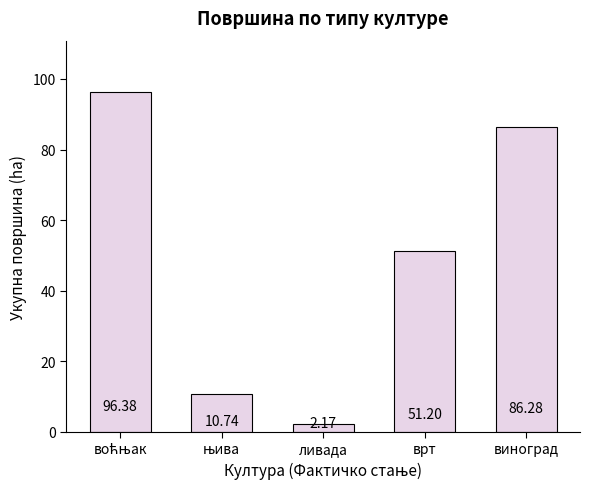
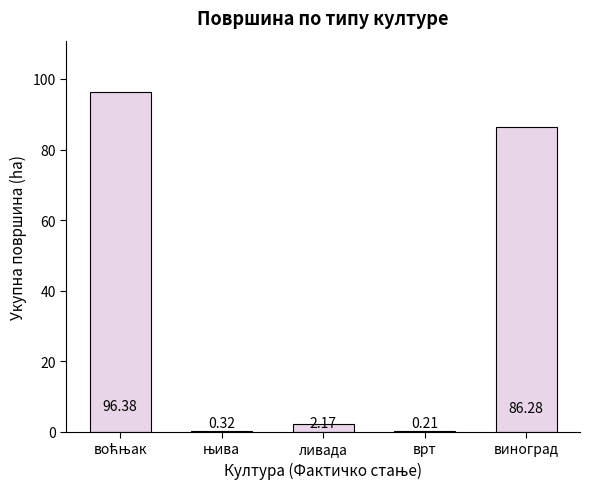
њива: 10.74 -> 0.32
врт: 51.20 -> 0.21
